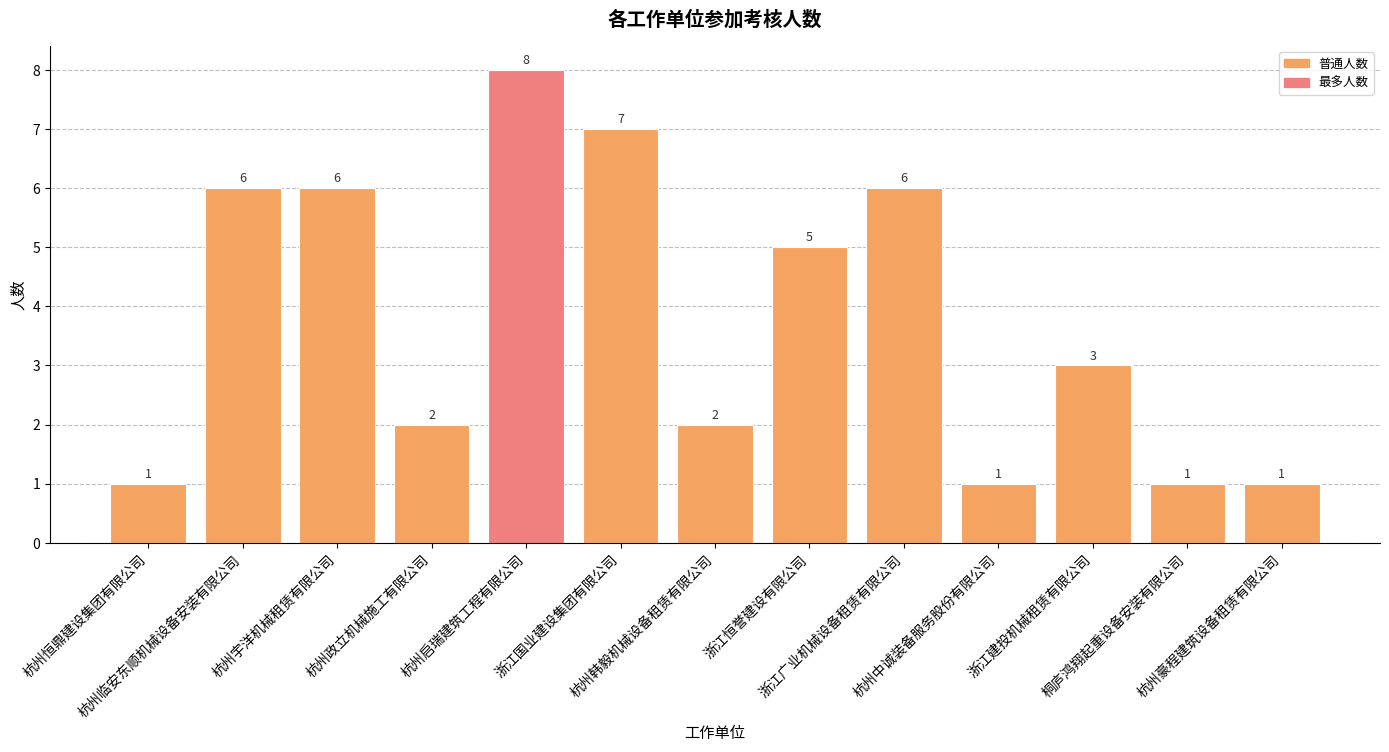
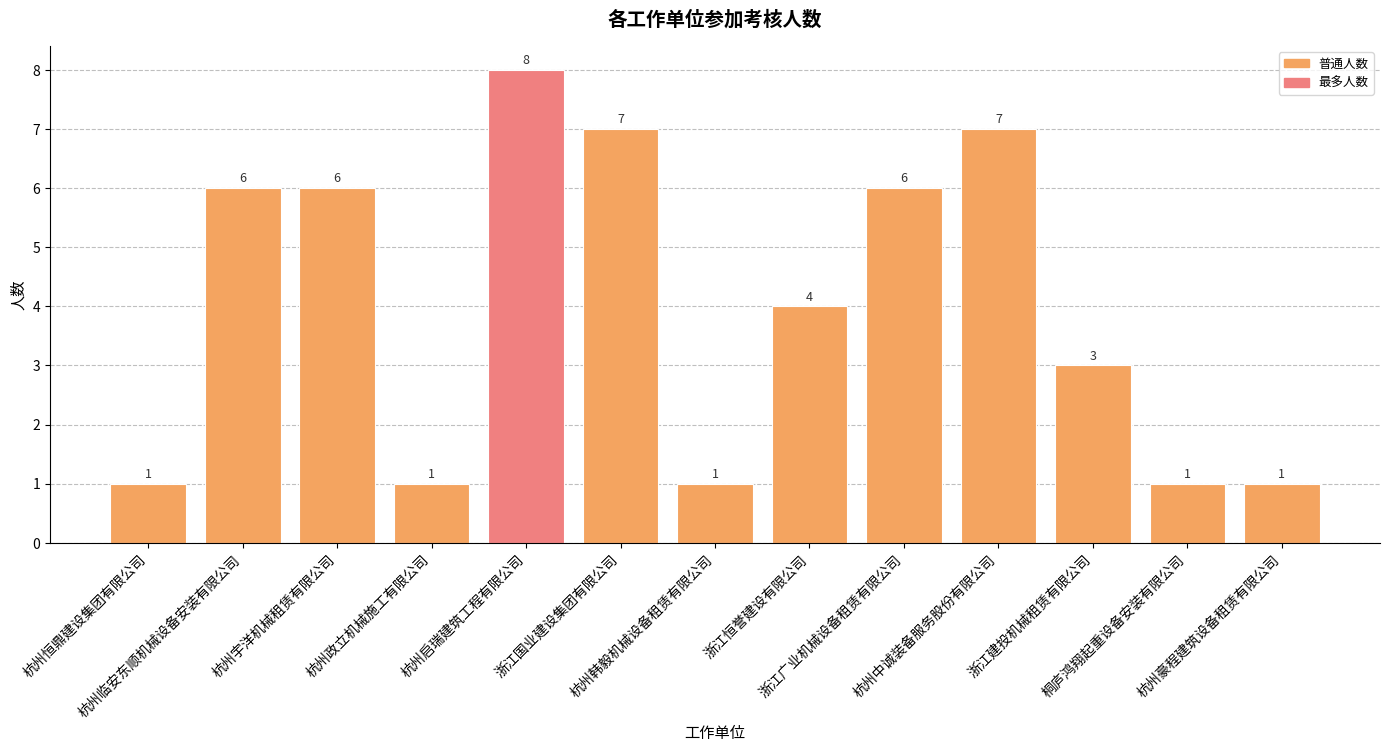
杭州政立机械施工有限公司: 2 -> 1
杭州韩毅机械设备租赁有限公司: 2 -> 1
浙江恒誉建设有限公司: 5 -> 4
杭州中诚装备服务股份有限公司: 1 -> 7
